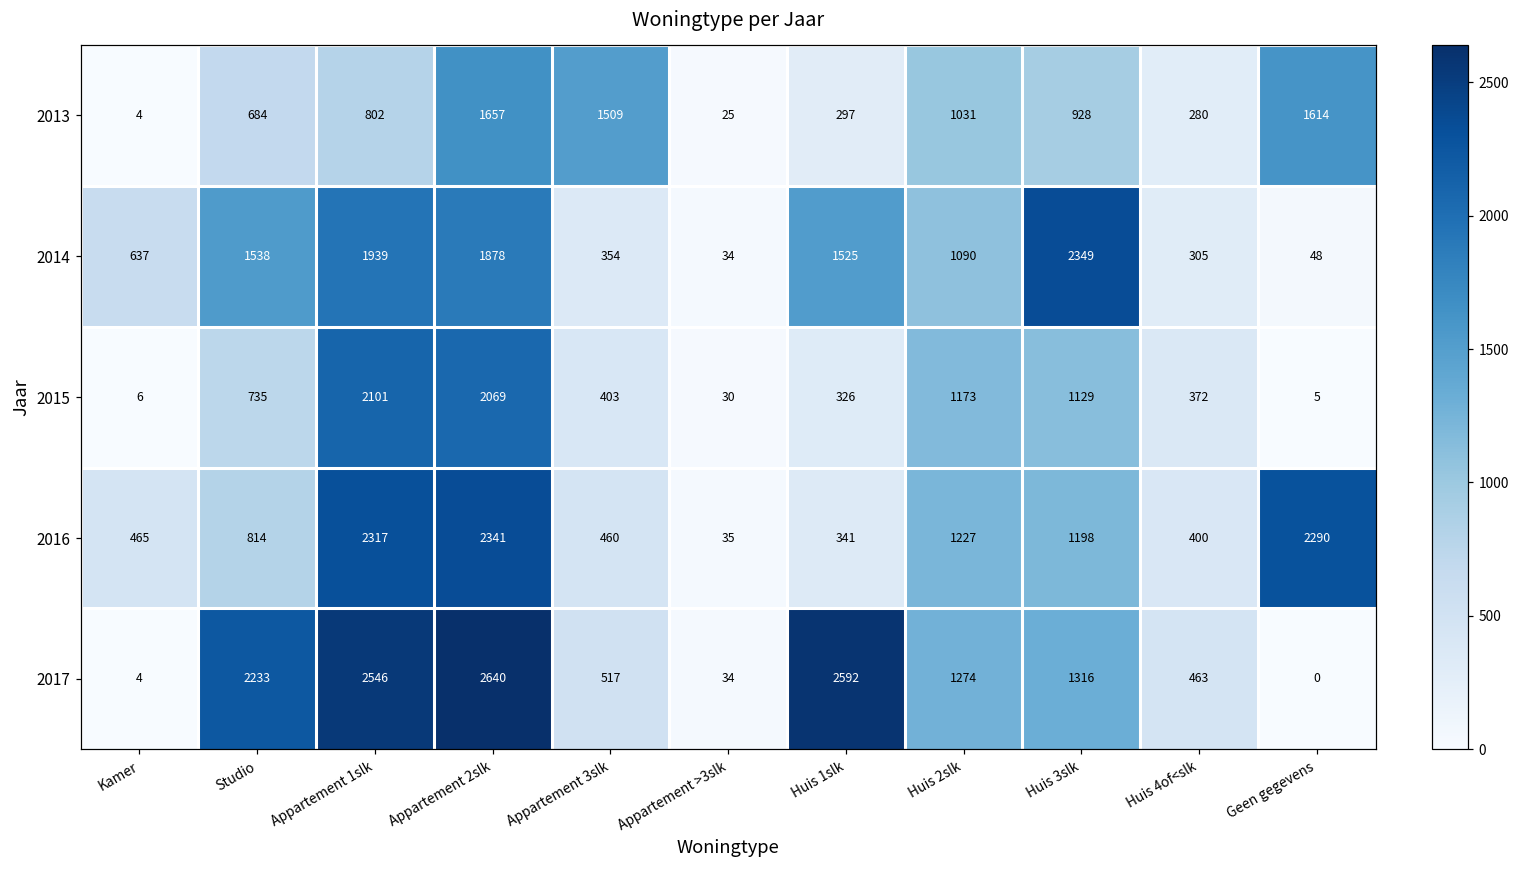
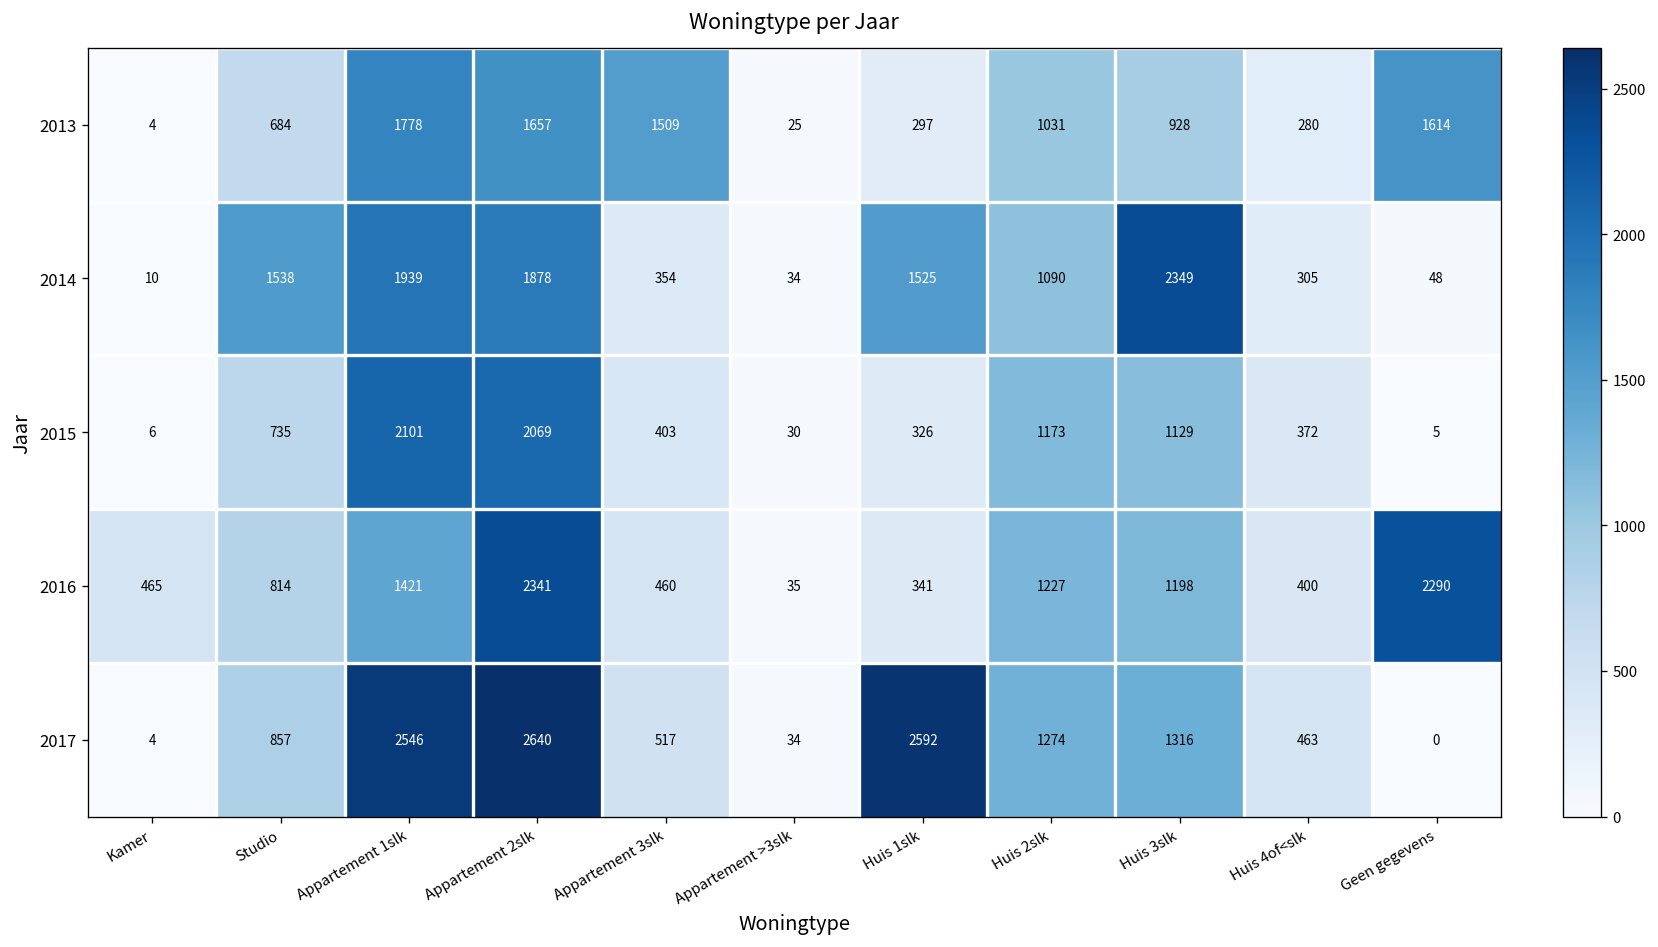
2013, Appartement 1slk: 802 -> 1778
2014, Kamer: 637 -> 10
2016, Appartement 1slk: 2317 -> 1421
2017, Studio: 2233 -> 857
